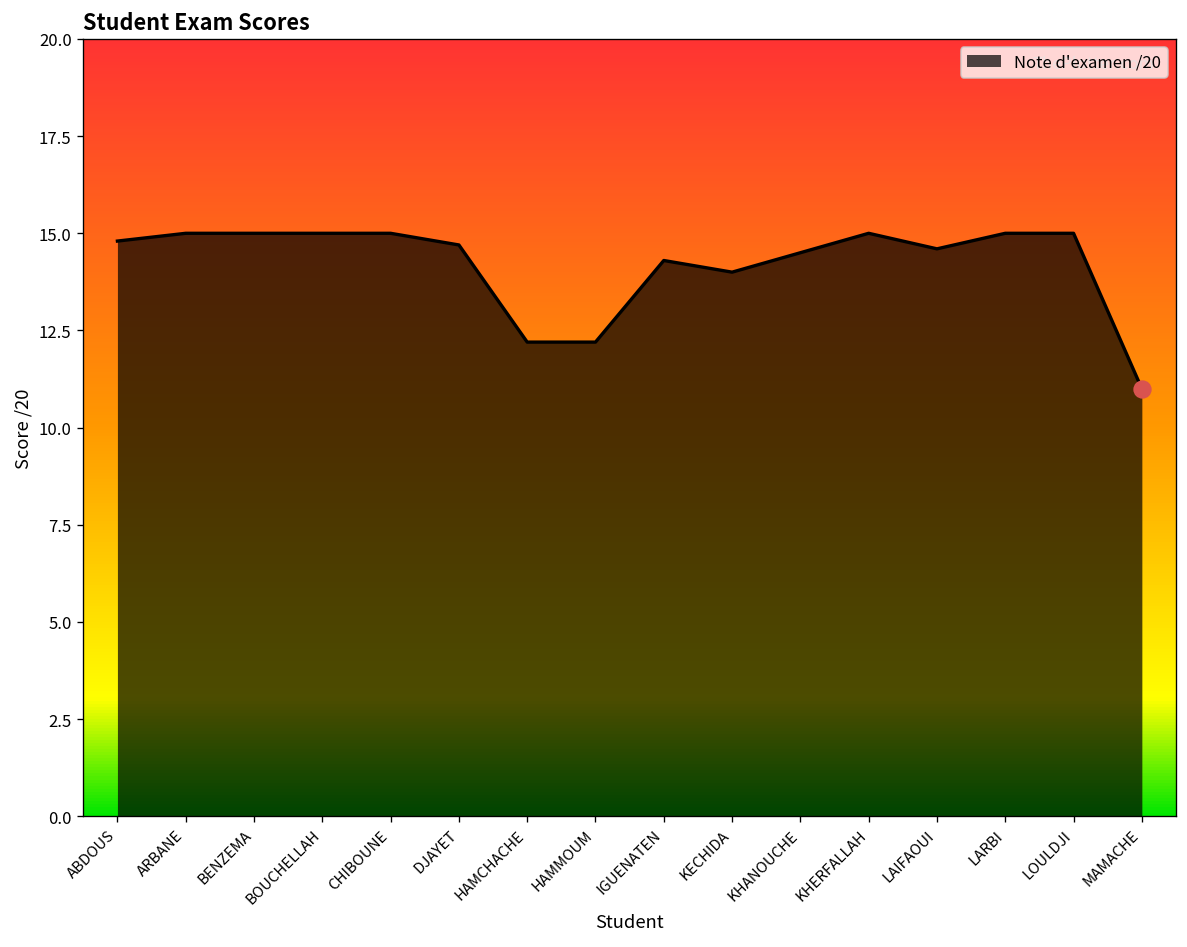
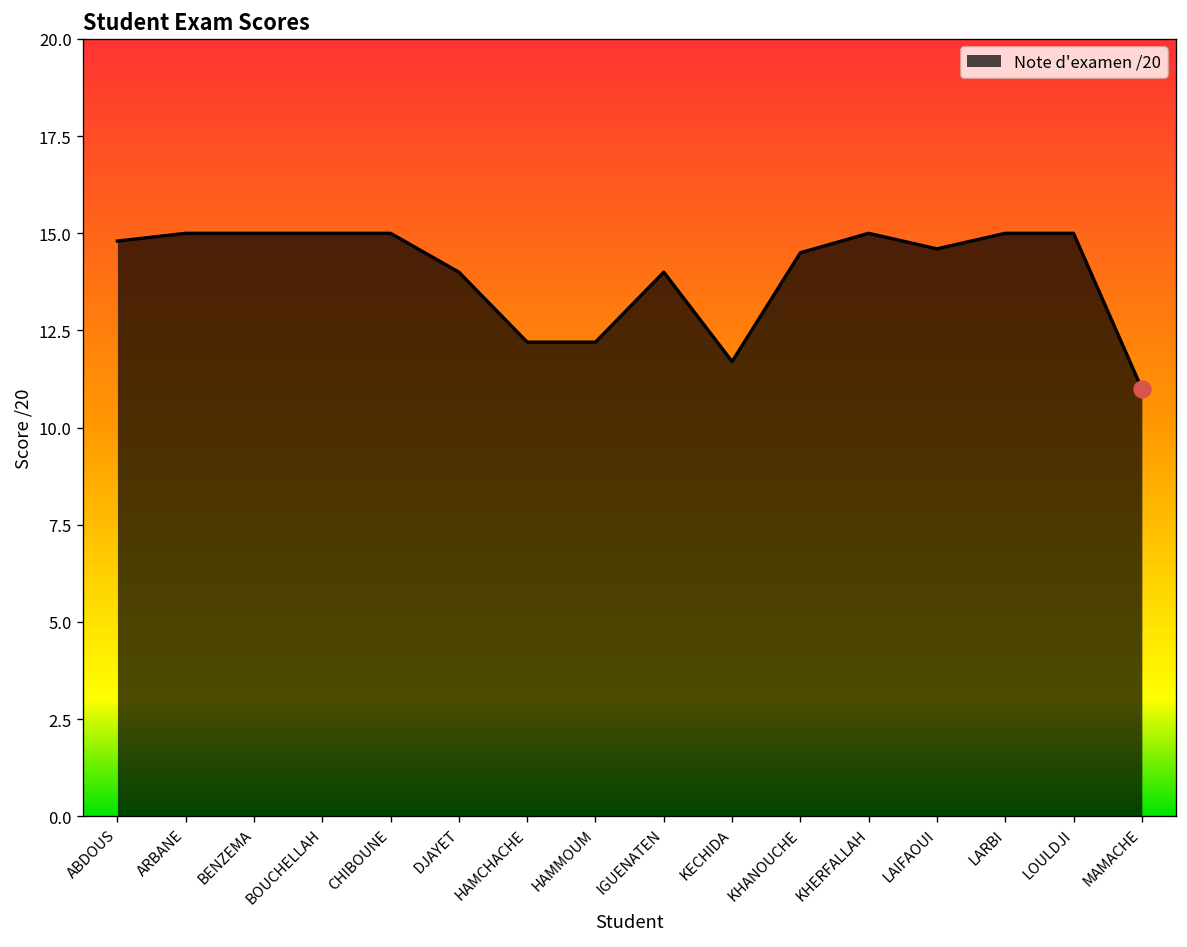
Note d'examen /20, DJAYET: 14.7 -> 14.0
Note d'examen /20, IGUENATEN: 14.3 -> 14.0
Note d'examen /20, KECHIDA: 14.0 -> 11.7
